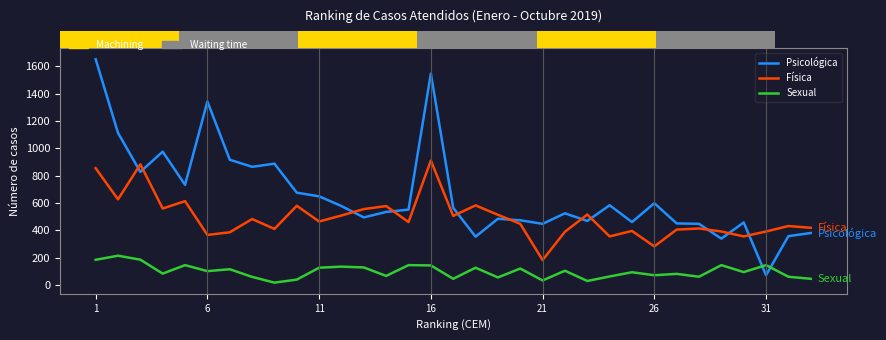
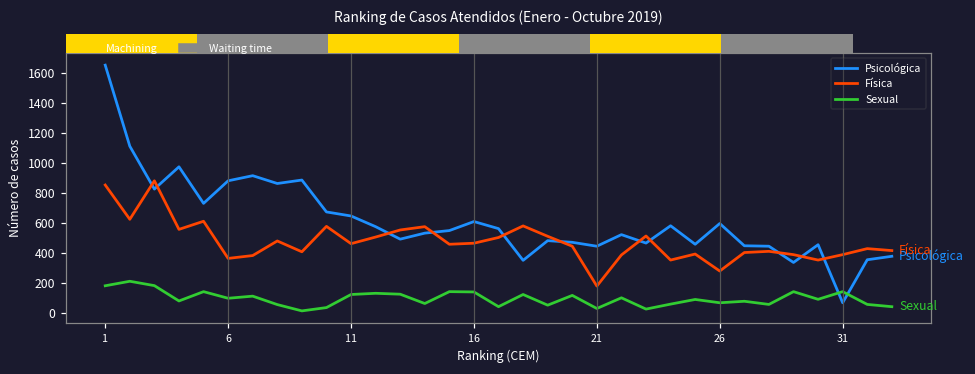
Psicológica, 6: 1340 -> 880
Psicológica, 16: 1550 -> 610
Física, 16: 910 -> 470
